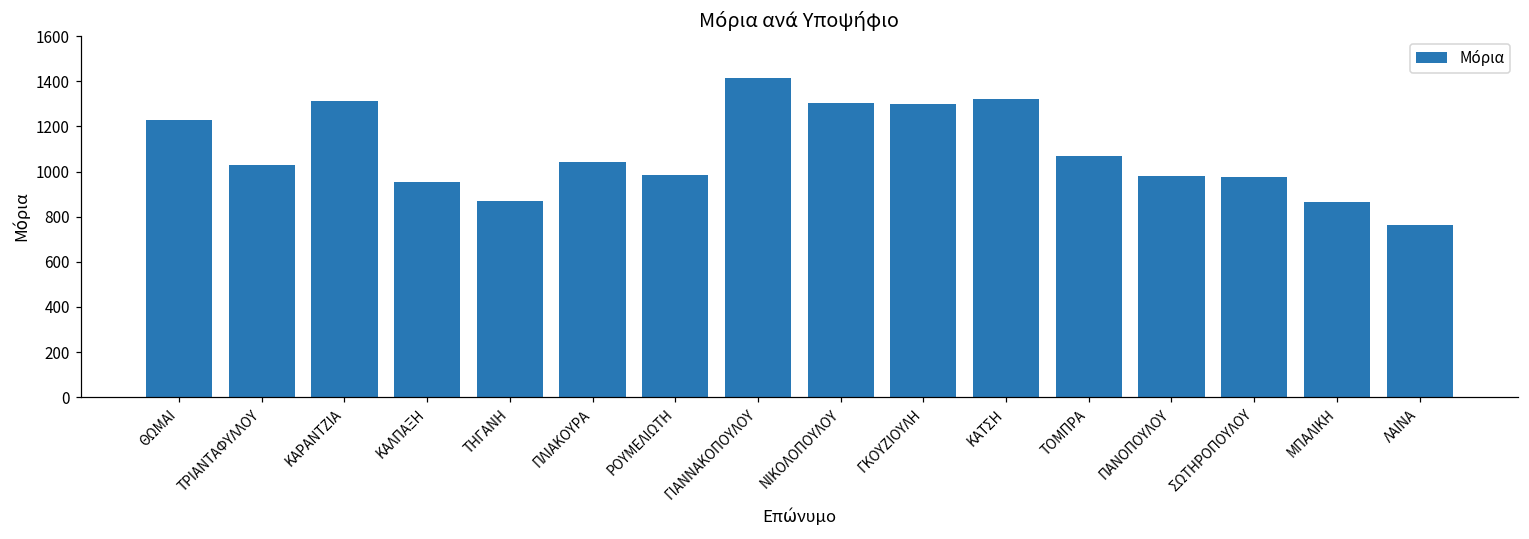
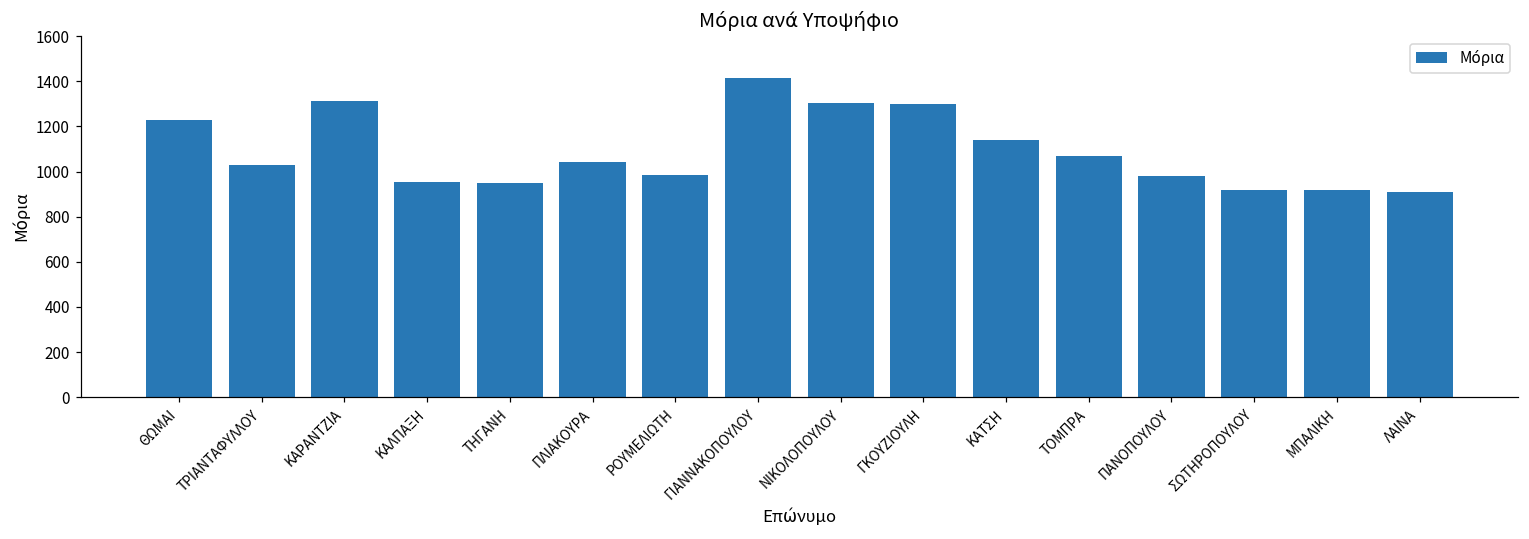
ΤΗΓΑΝΗ: 870 -> 950
ΚΑΤΣΗ: 1320 -> 1140
ΣΩΤΗΡΟΠΟΥΛΟΥ: 980 -> 920
ΜΠΑΛΙΚΗ: 860 -> 920
ΛΑΙΝΑ: 760 -> 910
